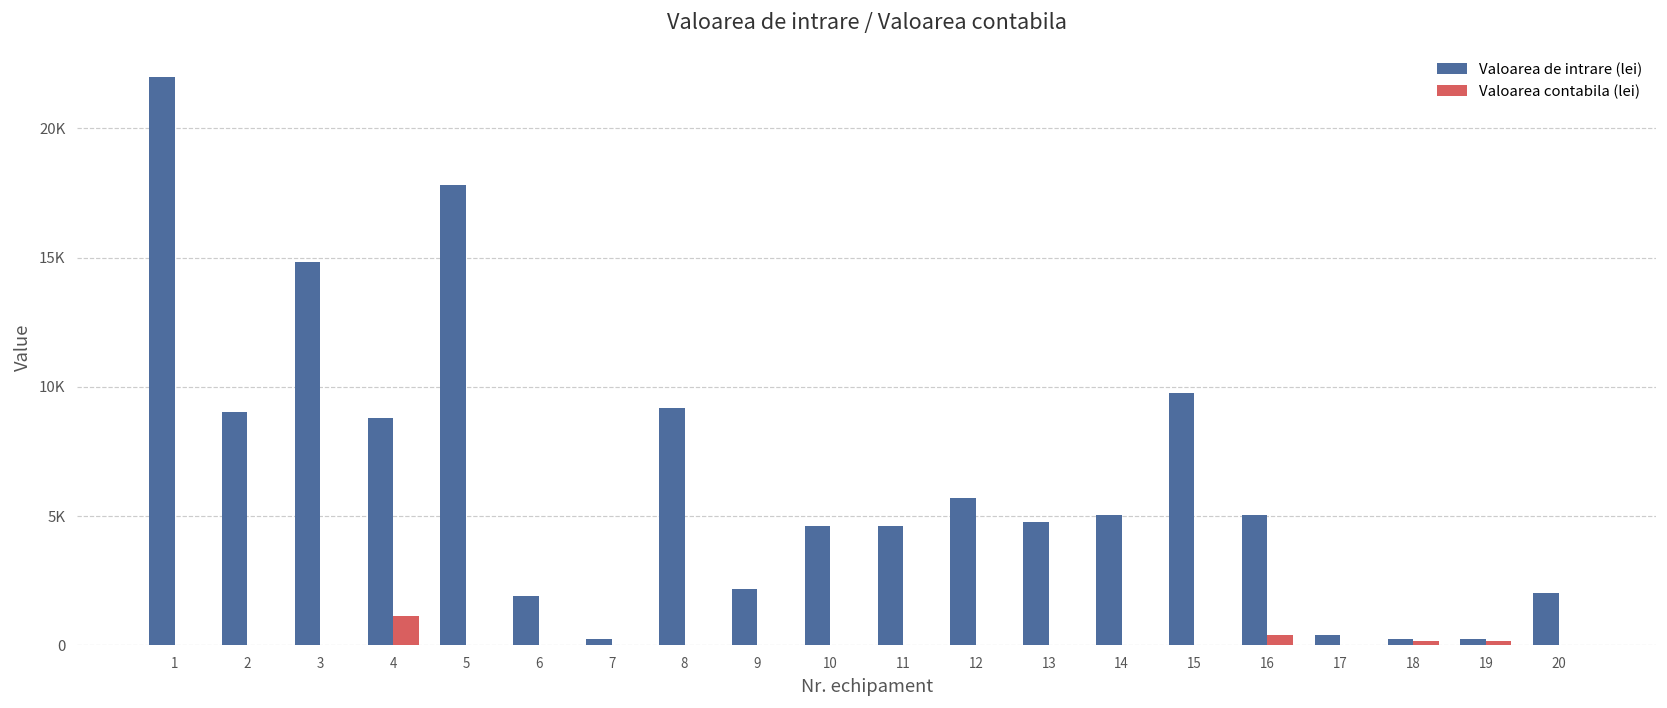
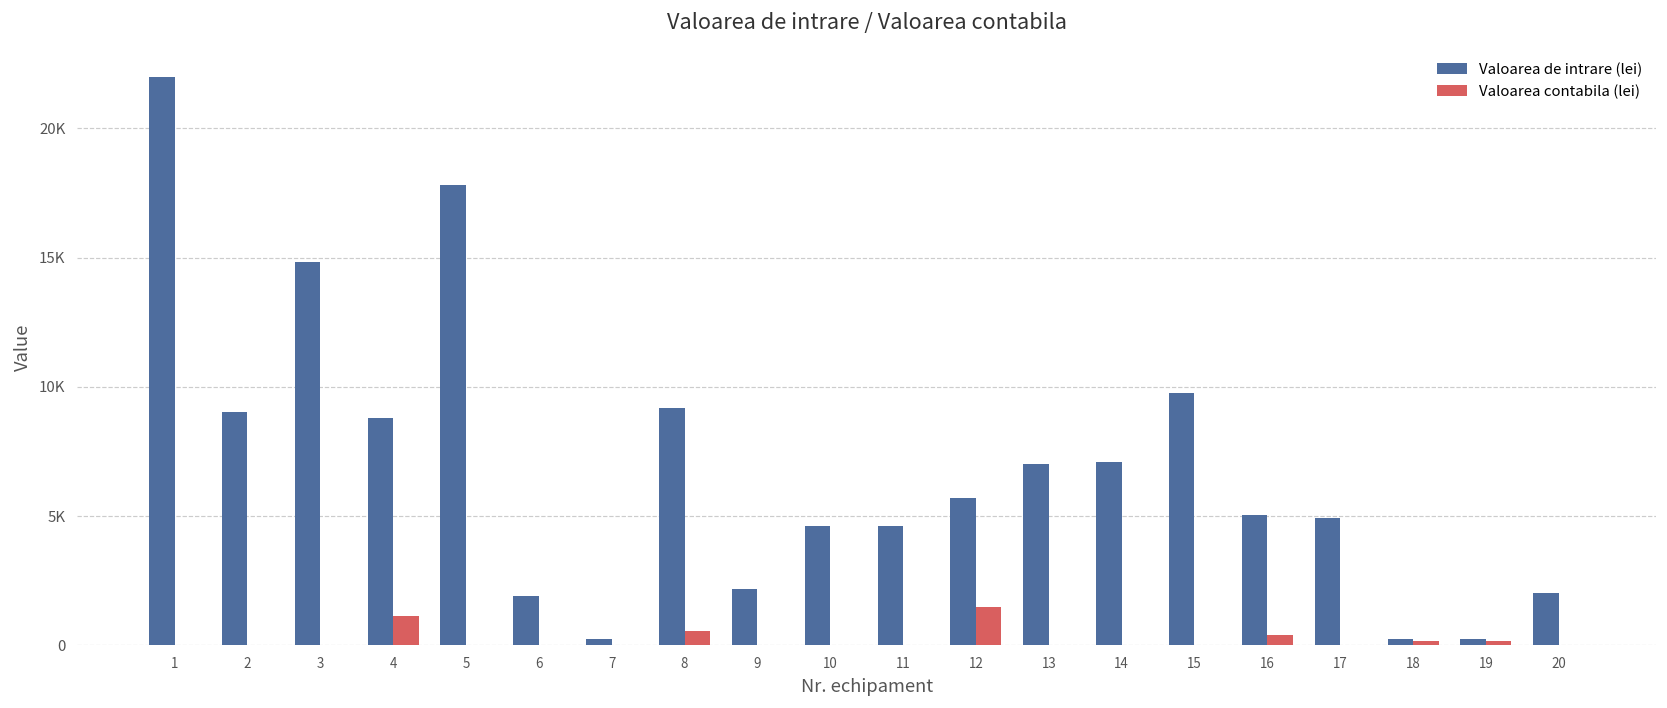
Valoarea contabila (lei), 8: 0 -> 500
Valoarea contabila (lei), 12: 0 -> 1500
Valoarea de intrare (lei), 13: 4800 -> 7000
Valoarea de intrare (lei), 14: 5000 -> 7100
Valoarea de intrare (lei), 17: 400 -> 4900
